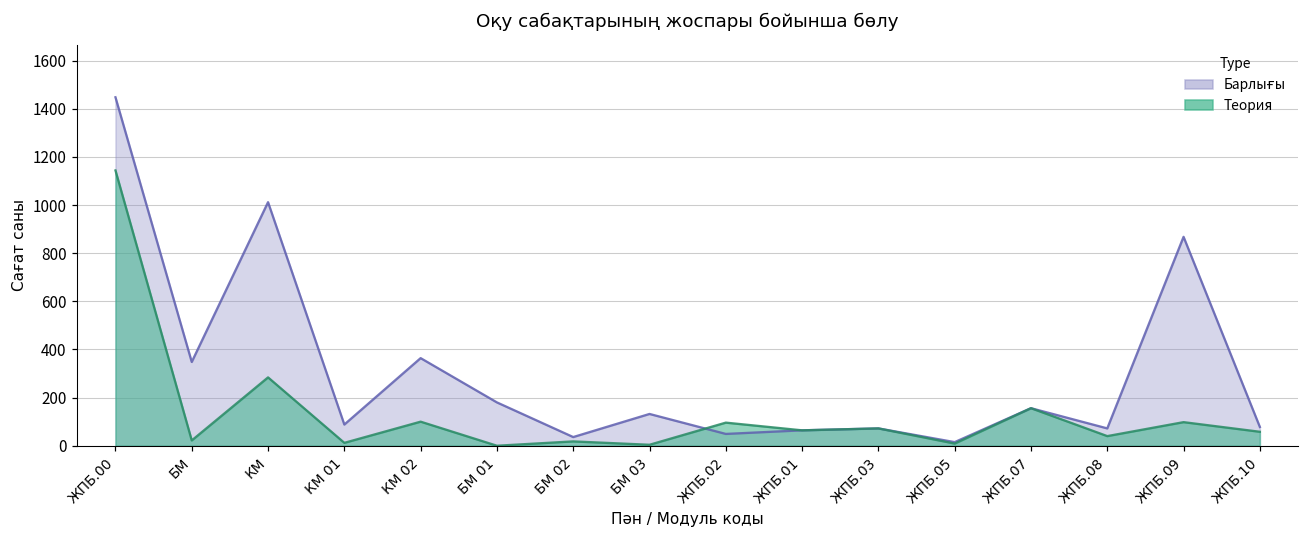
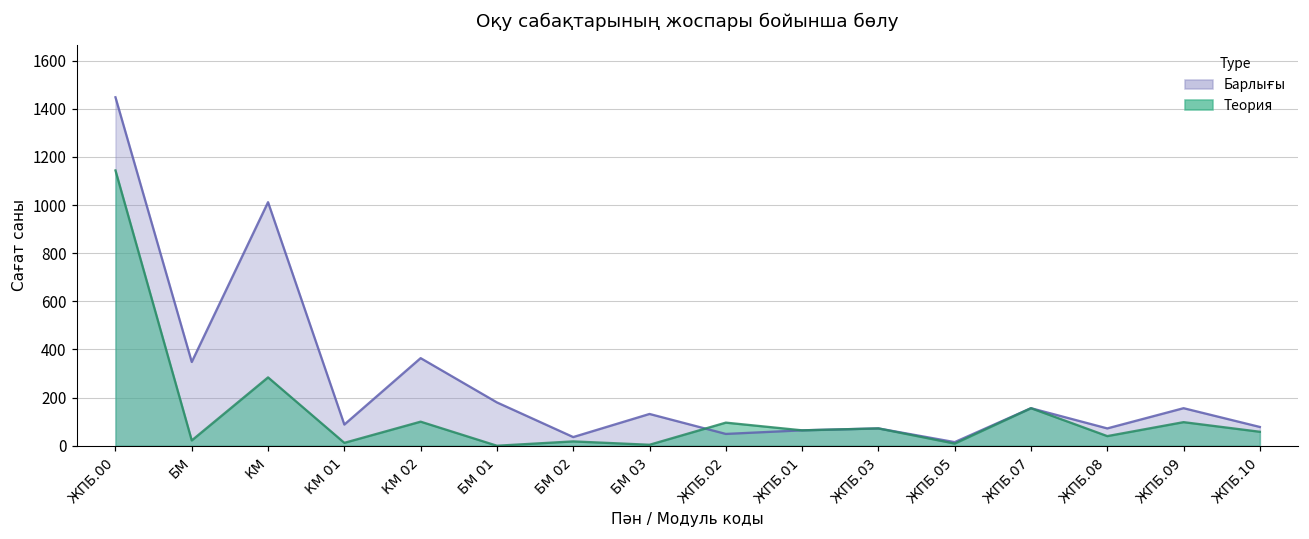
Барлығы, ЖПБ.09: 870 -> 160
